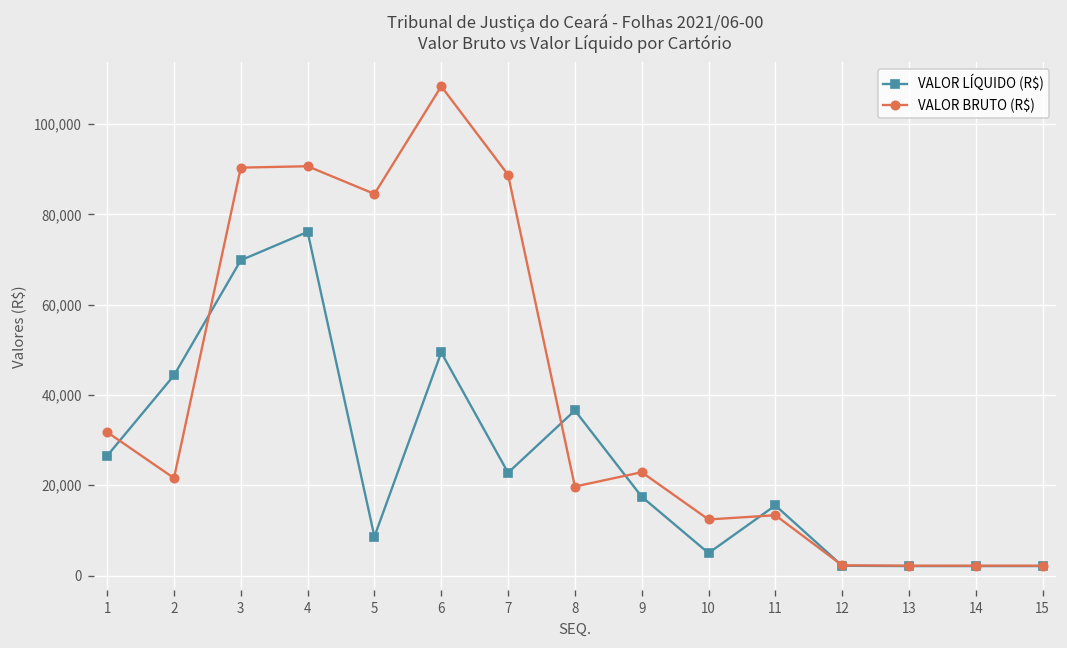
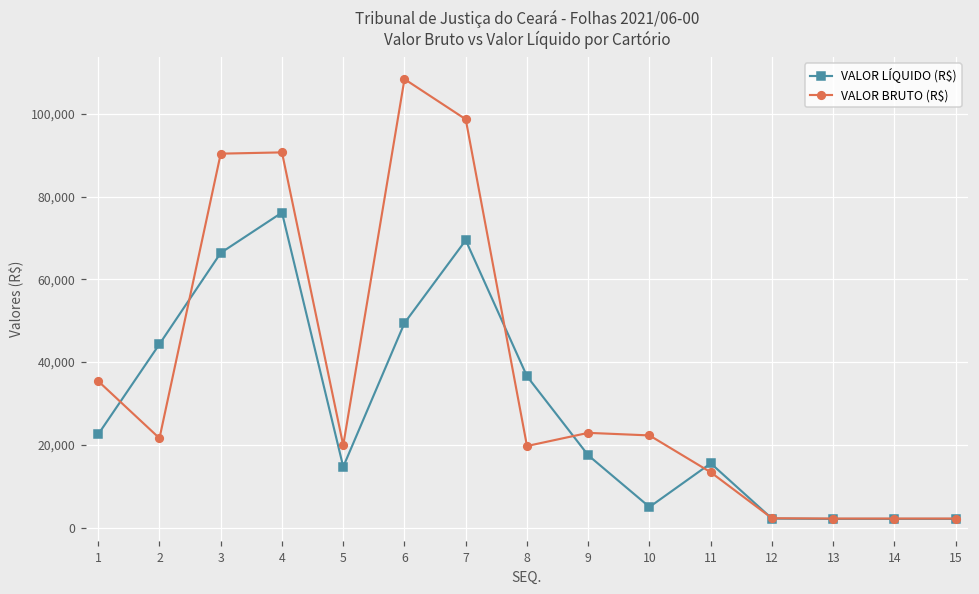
VALOR LÍQUIDO (R$), 1: 27,000 -> 23,000
VALOR BRUTO (R$), 1: 32,000 -> 35,000
VALOR LÍQUIDO (R$), 3: 70,000 -> 66,000
VALOR LÍQUIDO (R$), 5: 9,000 -> 15,000
VALOR BRUTO (R$), 5: 85,000 -> 20,000
VALOR LÍQUIDO (R$), 7: 23,000 -> 69,000
VALOR BRUTO (R$), 7: 89,000 -> 99,000
VALOR BRUTO (R$), 10: 12,000 -> 22,000
